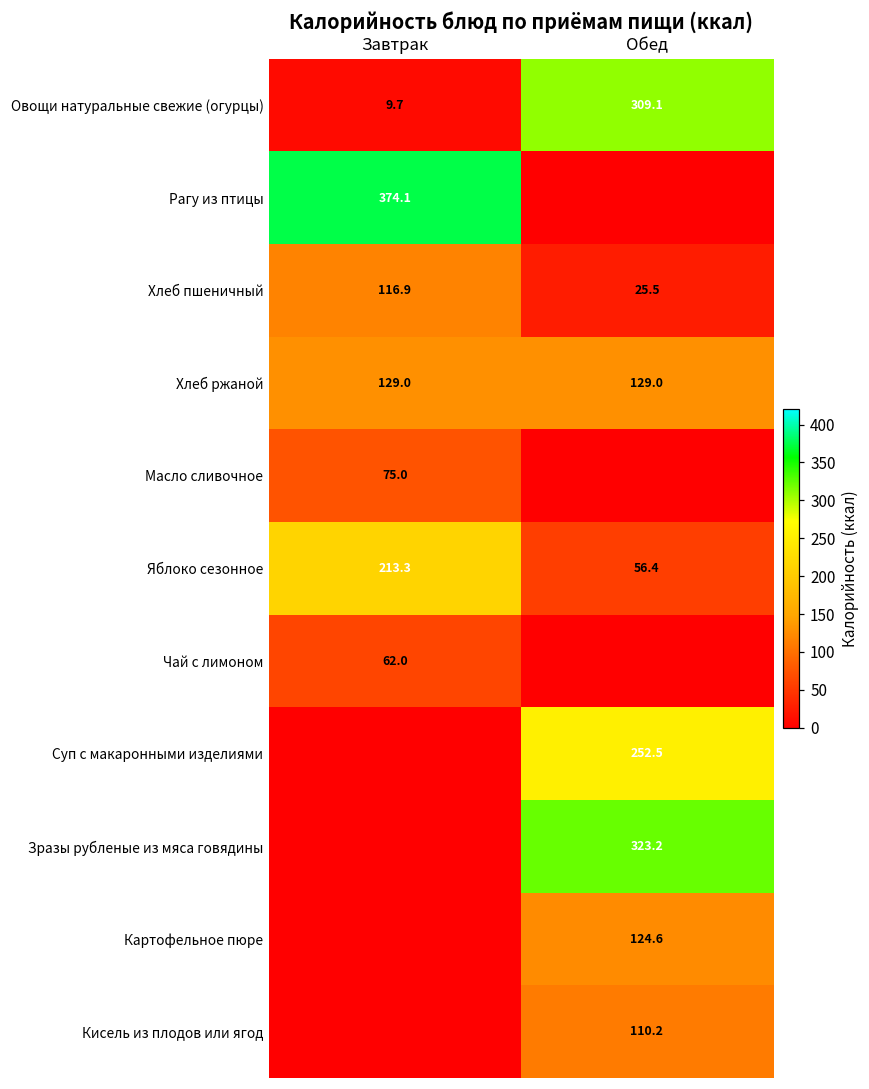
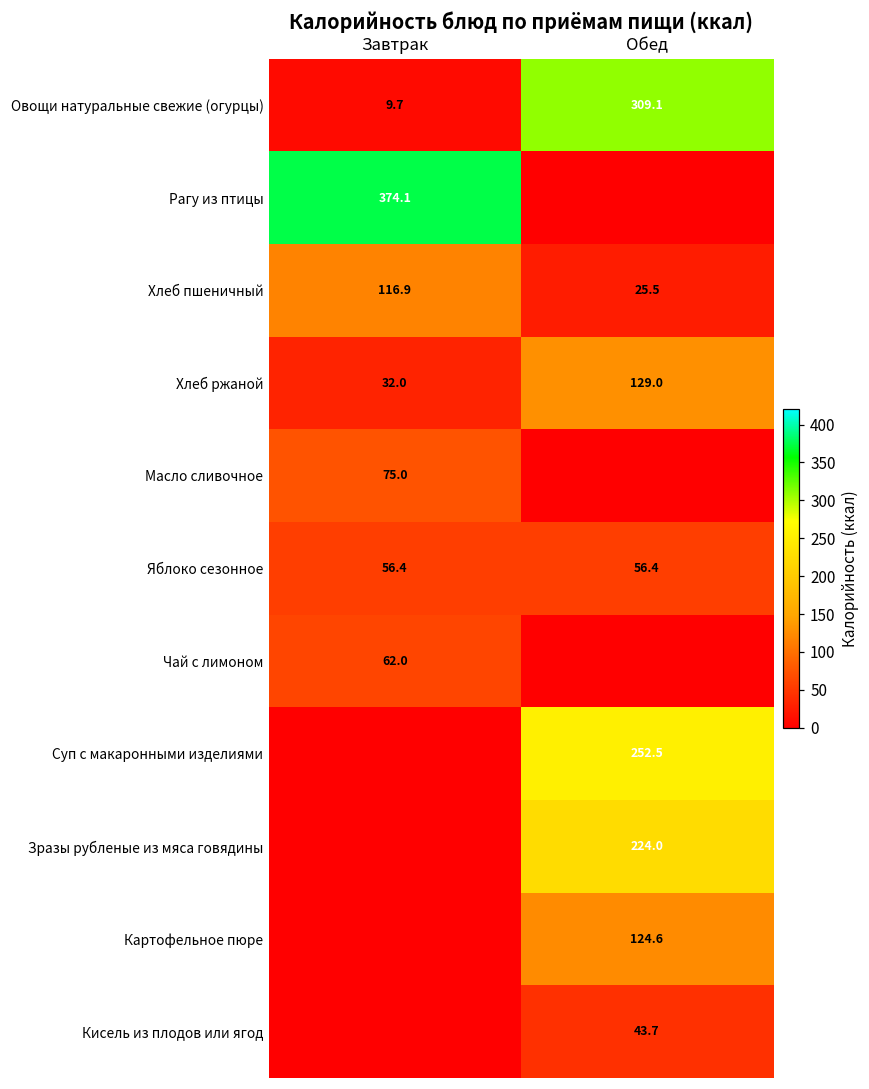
Хлеб ржаной, Завтрак: 129.0 -> 32.0
Яблоко сезонное, Завтрак: 213.3 -> 56.4
Зразы рубленые из мяса говядины, Обед: 323.2 -> 224.0
Кисель из плодов или ягод, Обед: 110.2 -> 43.7
